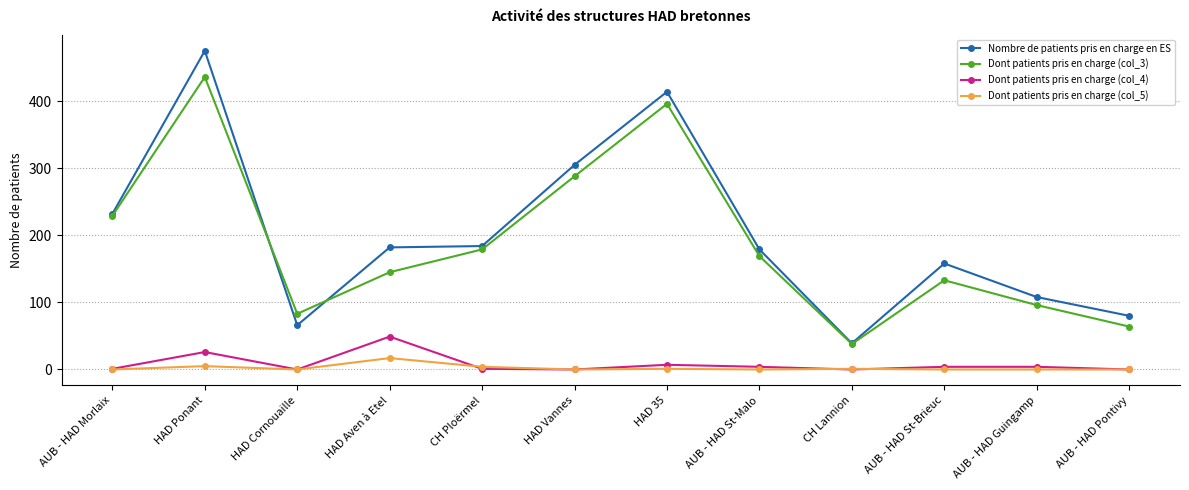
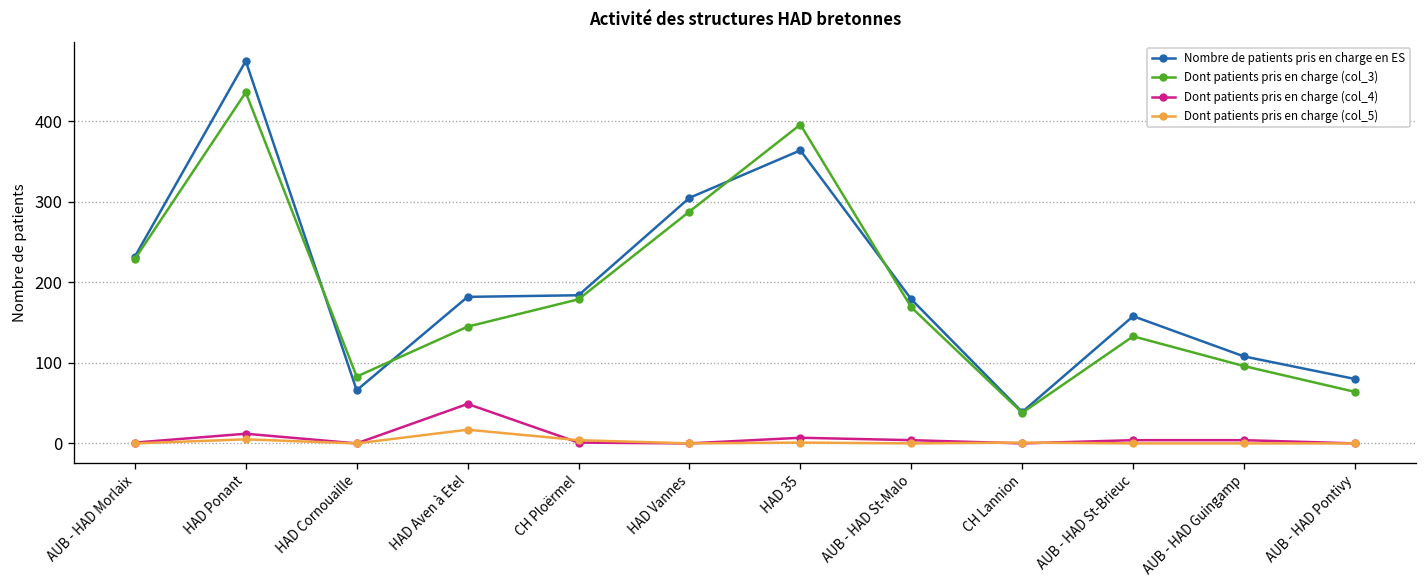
Dont patients pris en charge (col_4), HAD Ponant: 30 -> 10
Nombre de patients pris en charge en ES, HAD 35: 410 -> 360
